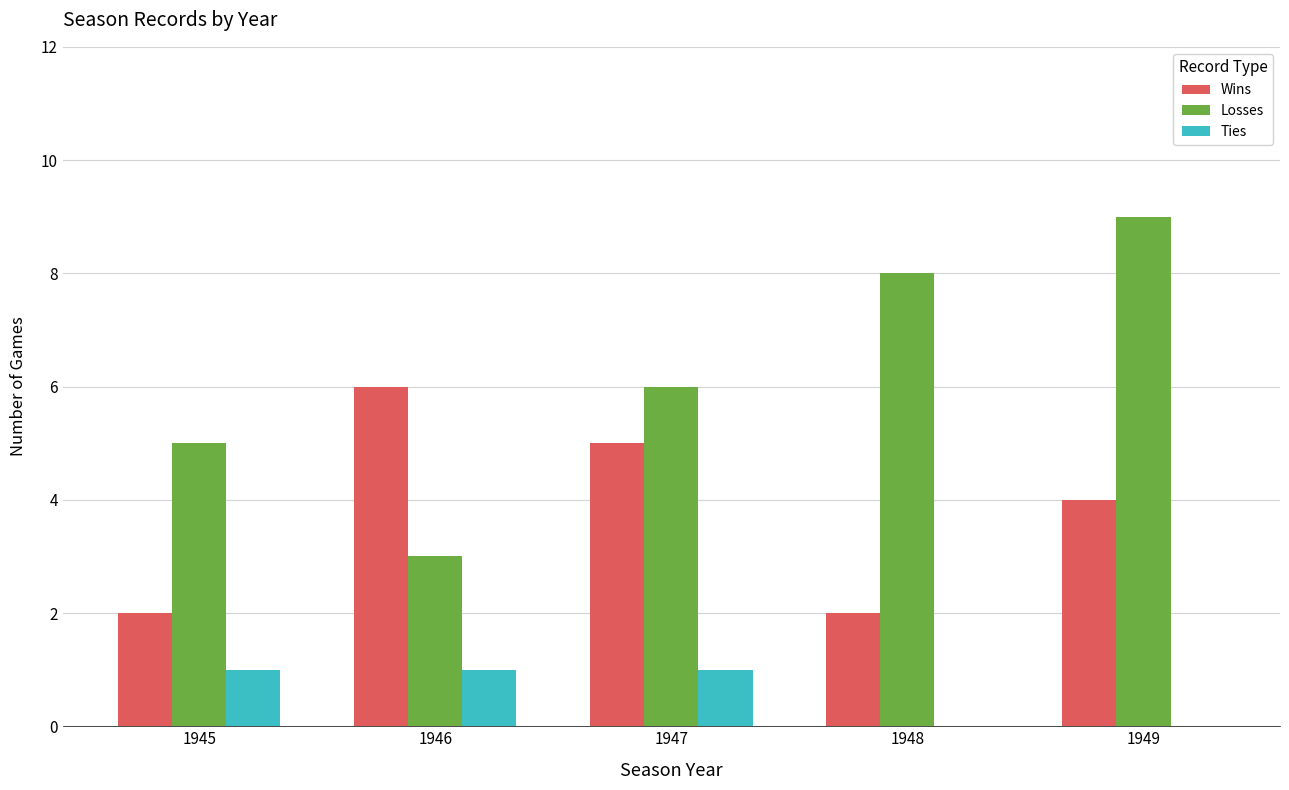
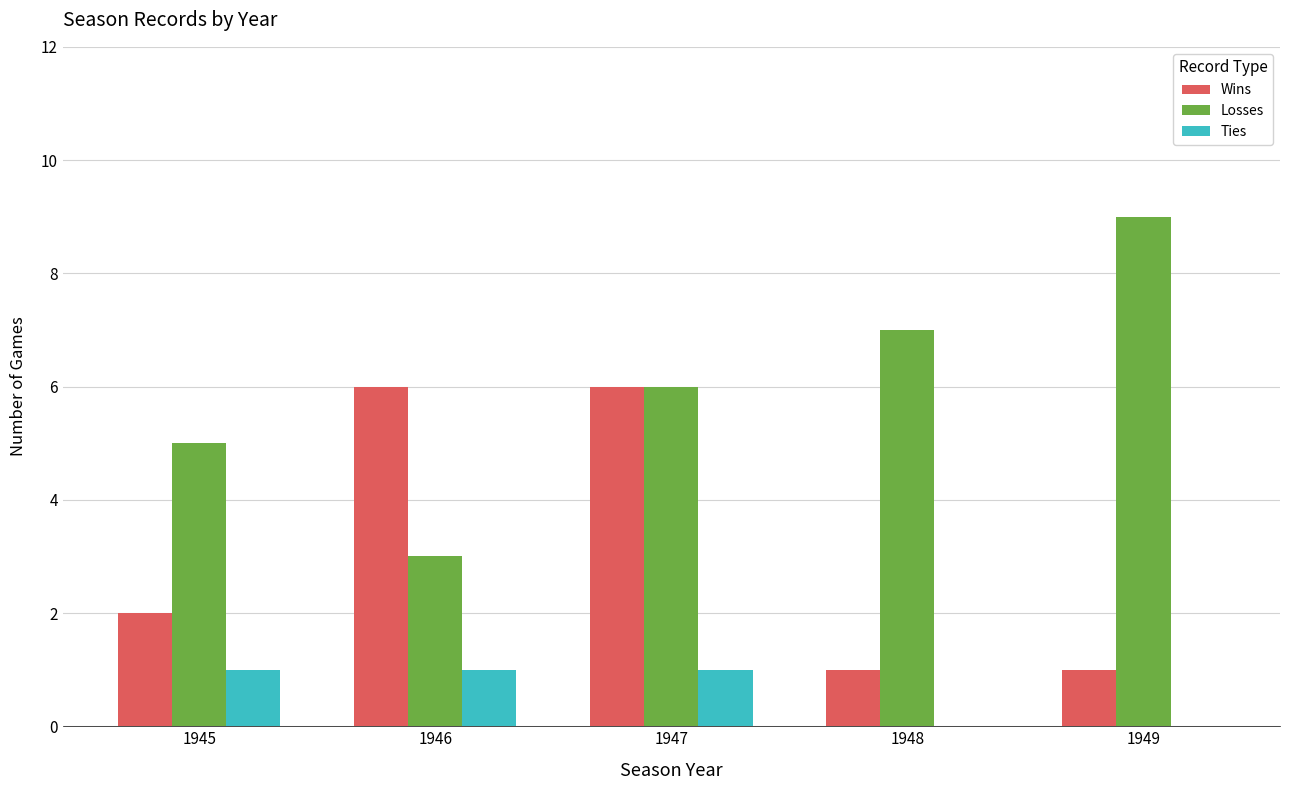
Wins, 1947: 5 -> 6
Wins, 1948: 2 -> 1
Losses, 1948: 8 -> 7
Wins, 1949: 4 -> 1
